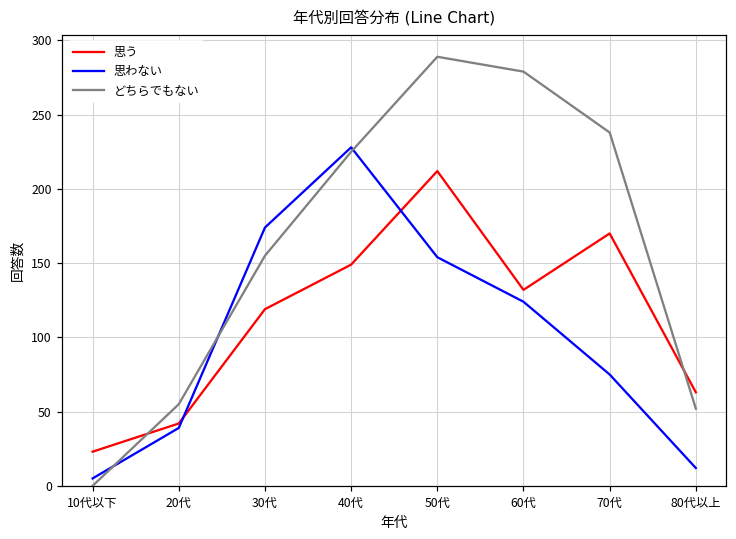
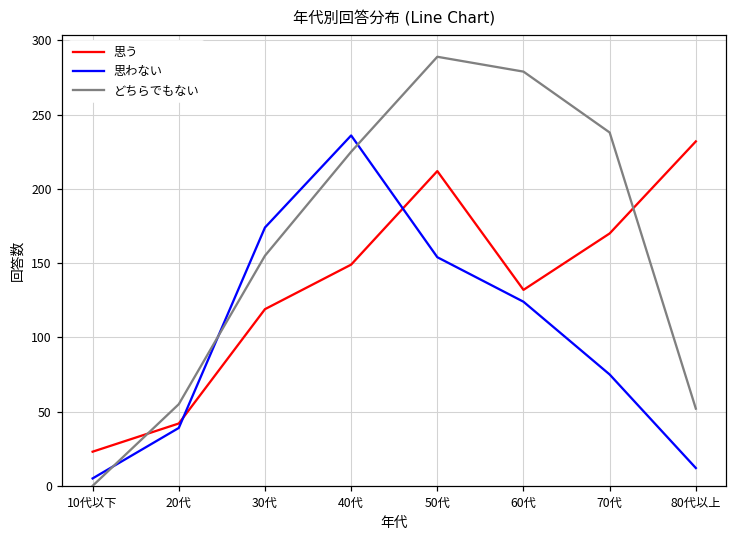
思わない, 40代: 228 -> 236
思う, 80代以上: 63 -> 232
